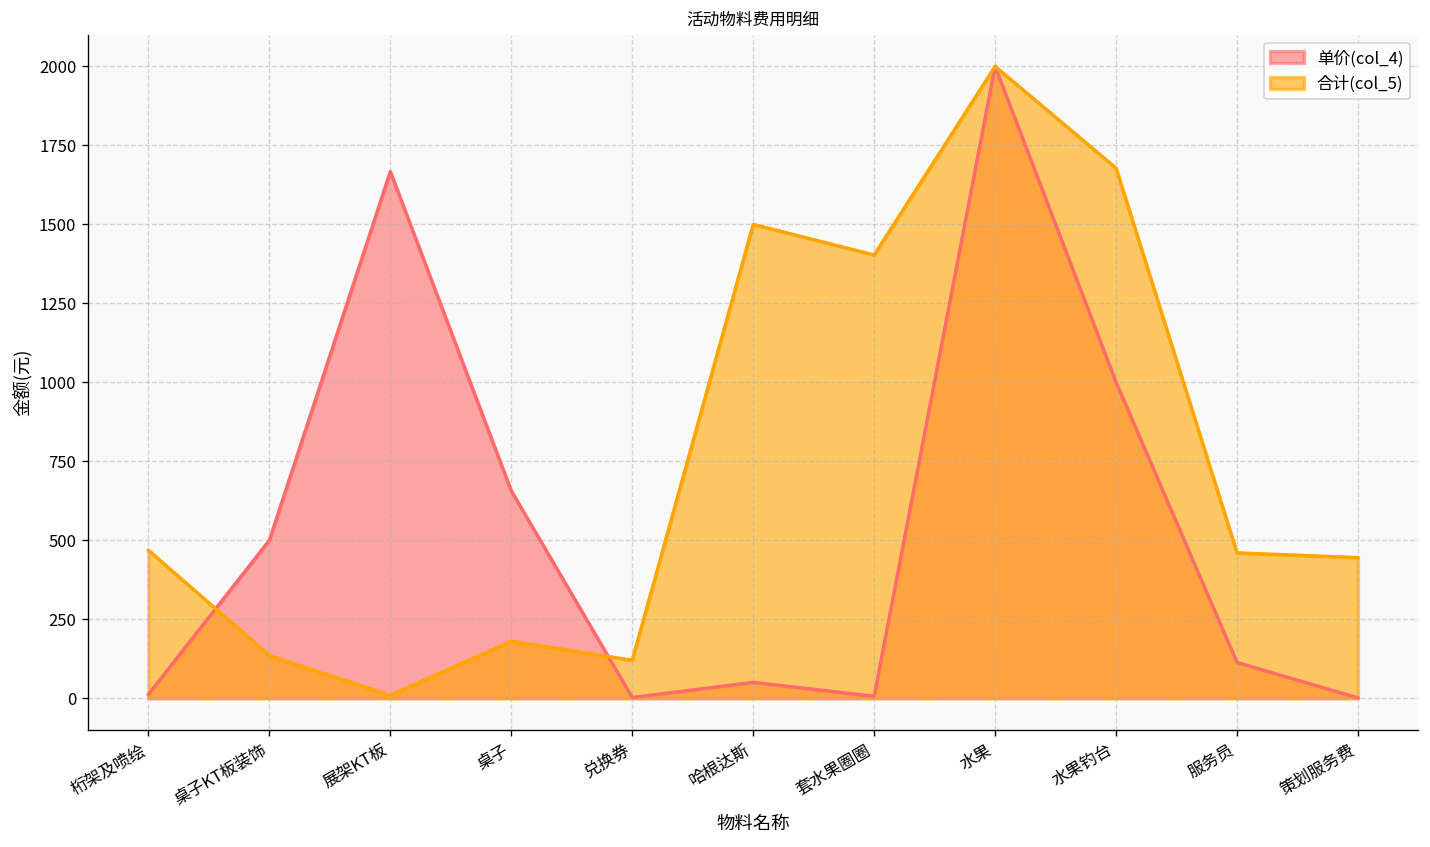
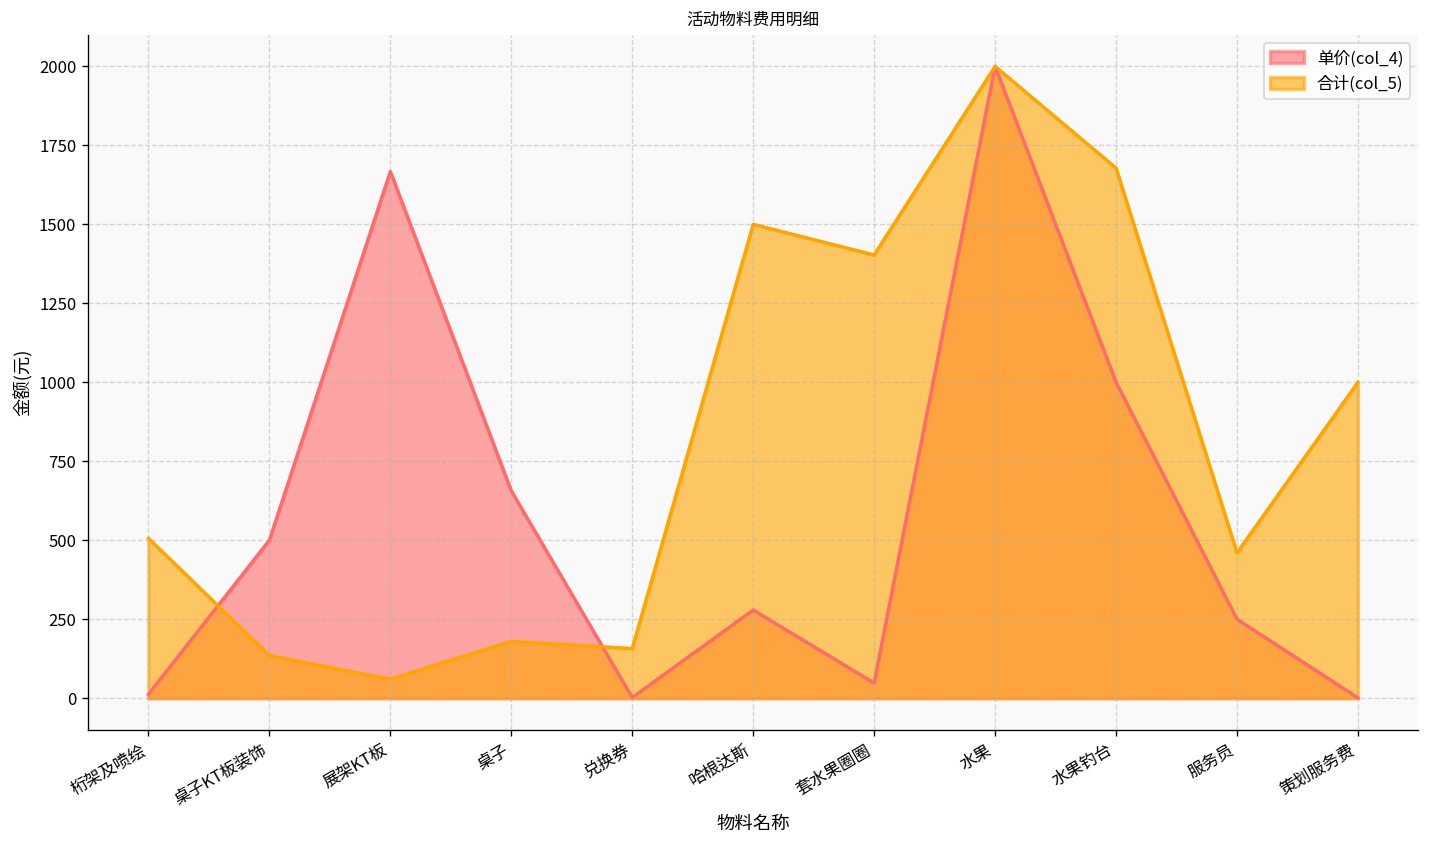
合计(col_5), 桁架及喷绘: 470 -> 510
合计(col_5), 展架KT板: 10 -> 60
合计(col_5), 兑换券: 120 -> 160
单价(col_4), 哈根达斯: 50 -> 280
单价(col_4), 套水果圈圈: 10 -> 50
单价(col_4), 服务员: 110 -> 250
合计(col_5), 策划服务费: 450 -> 1000
